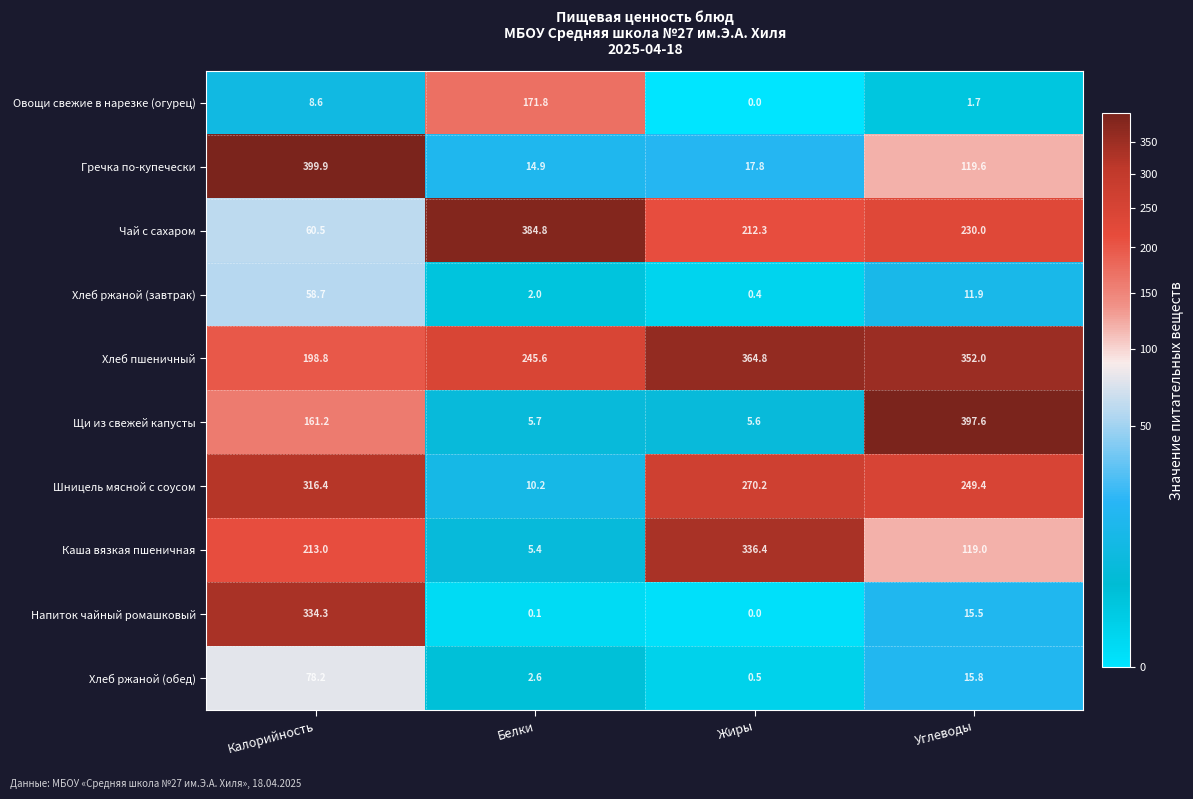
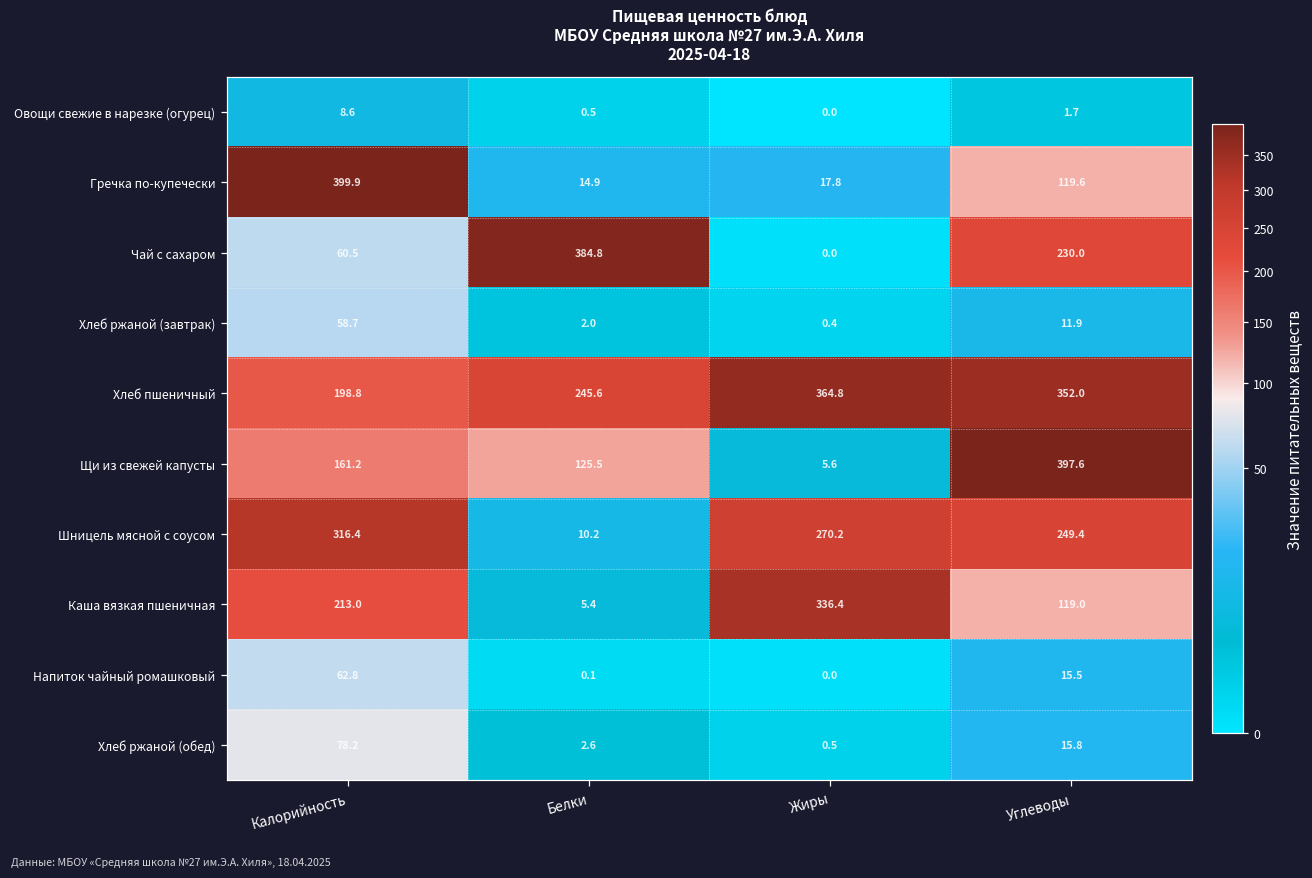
Овощи свежие в нарезке (огурец), Белки: 171.8 -> 0.5
Чай с сахаром, Жиры: 212.3 -> 0.0
Щи из свежей капусты, Белки: 5.7 -> 125.5
Напиток чайный ромашковый, Калорийность: 334.3 -> 62.8
